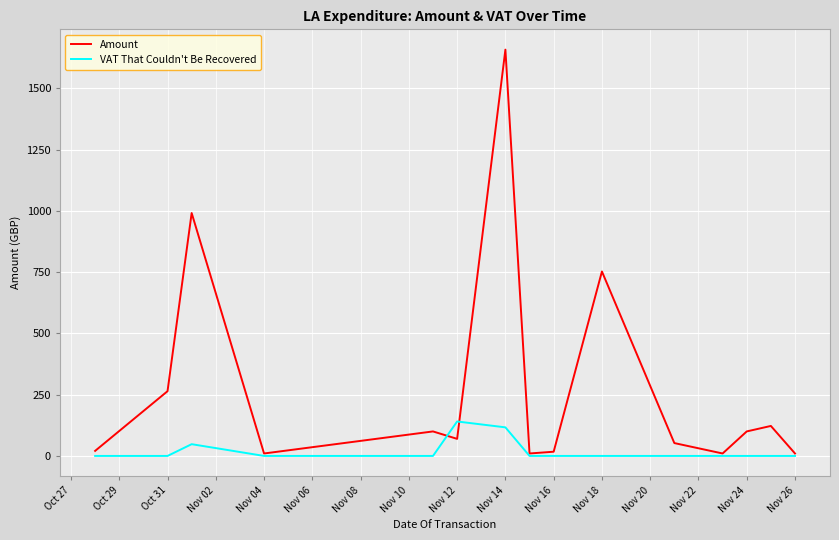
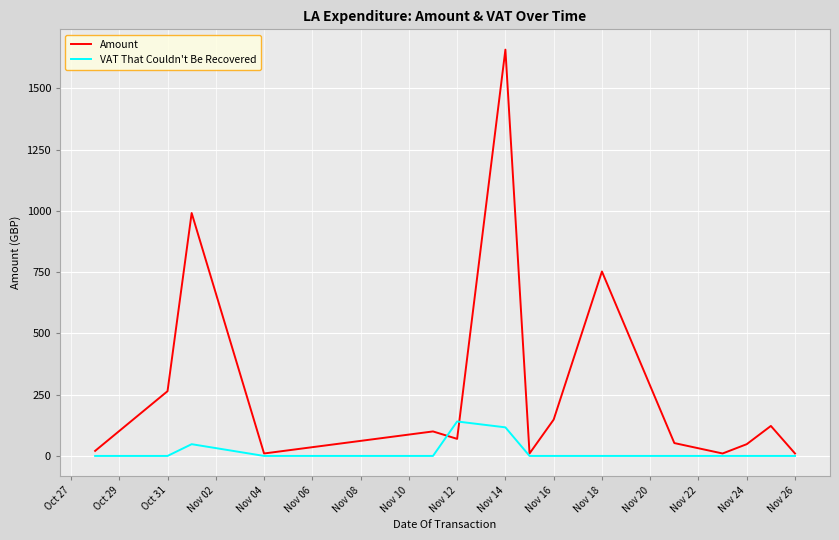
Amount, Nov 16: 20 -> 150
Amount, Nov 24: 100 -> 50
